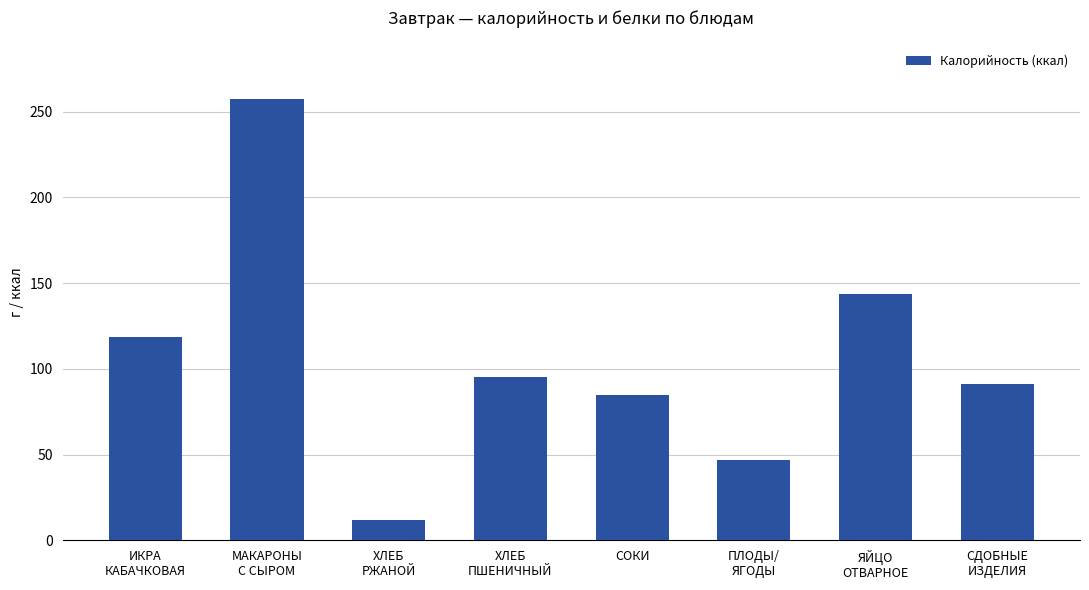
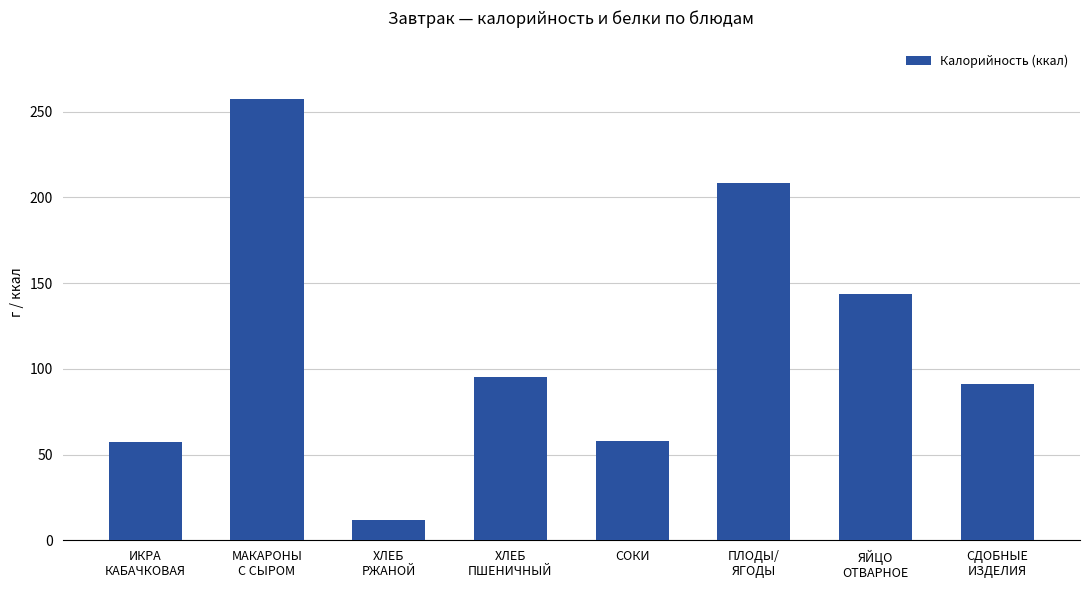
ИКРА КАБАЧКОВАЯ: 118 -> 57
СОКИ: 85 -> 58
ПЛОДЫ/ ЯГОДЫ: 47 -> 209
